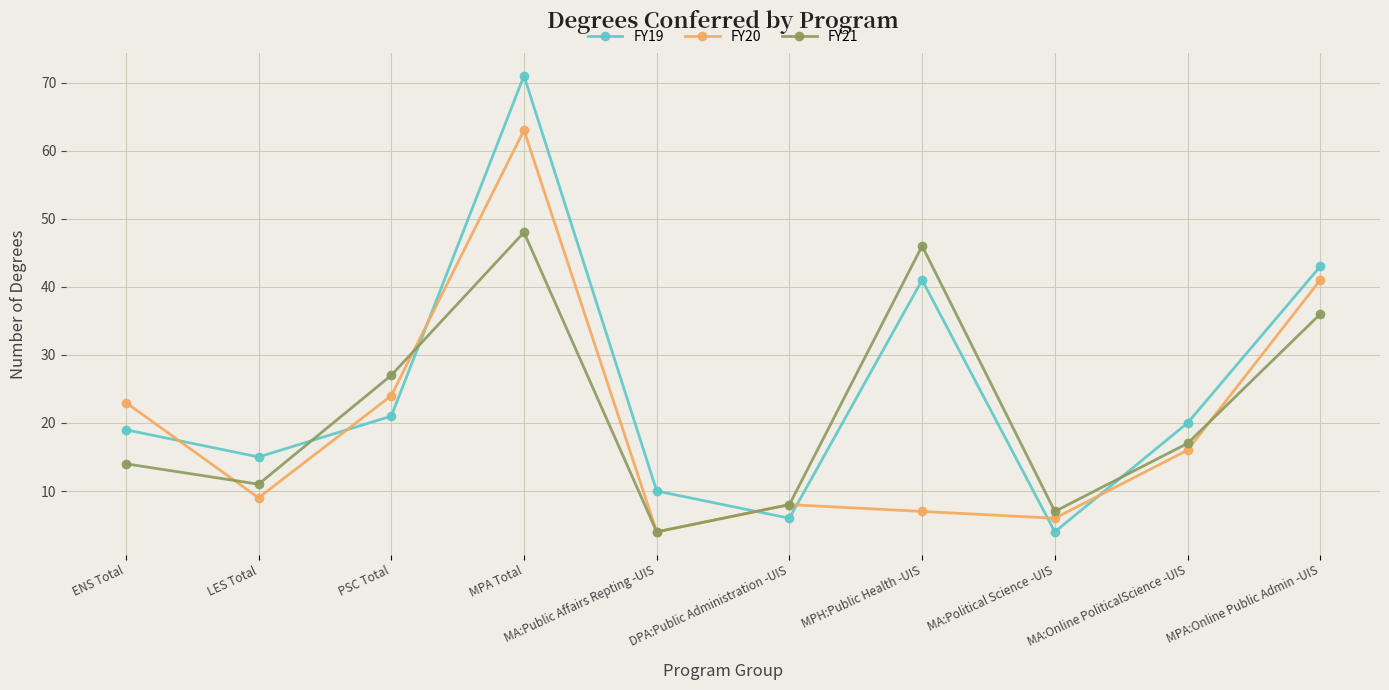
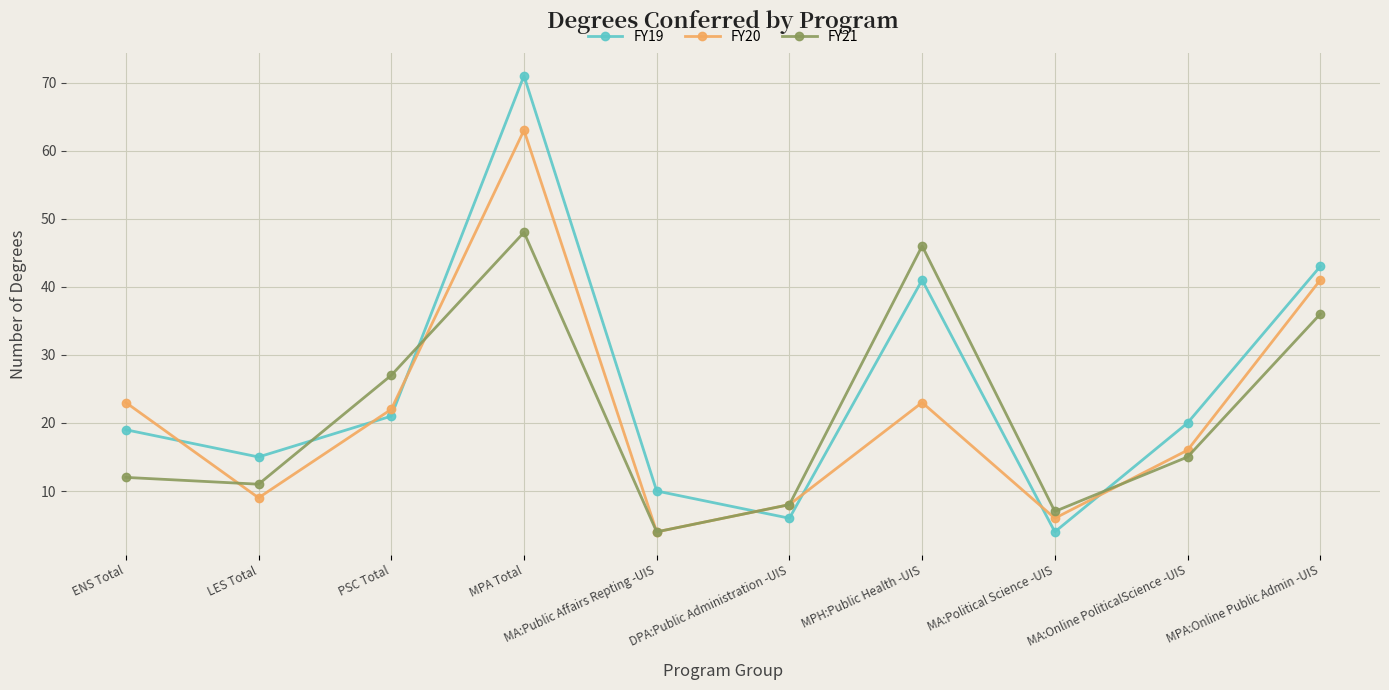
FY21, ENS Total: 14 -> 12
FY20, PSC Total: 24 -> 22
FY20, MPH:Public Health -UIS: 7 -> 23
FY21, MA:Online PoliticalScience -UIS: 17 -> 15
